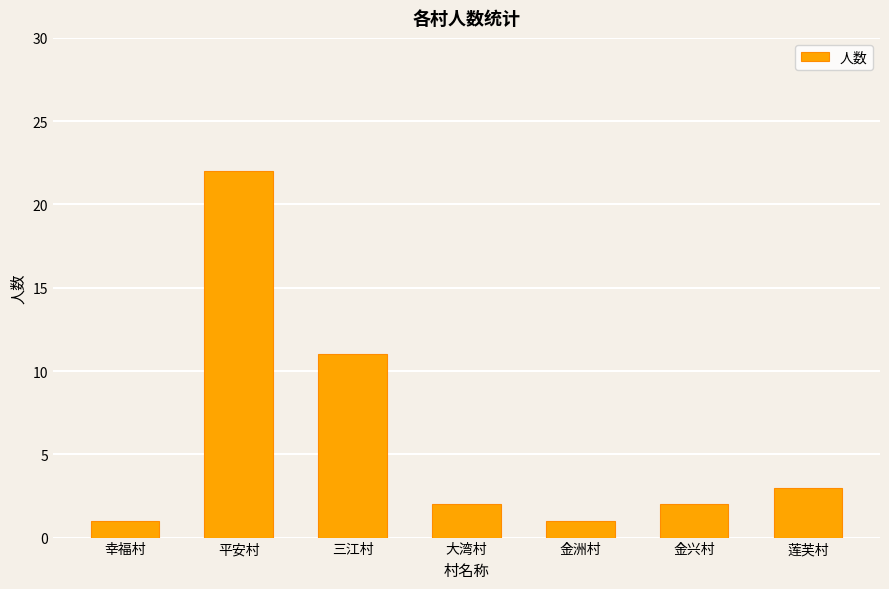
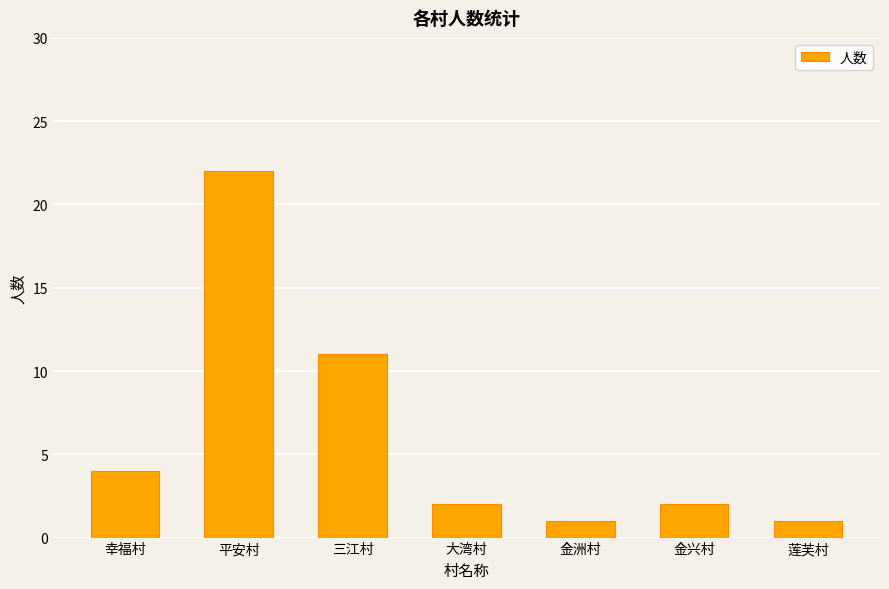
幸福村: 1 -> 4
莲芙村: 3 -> 1
